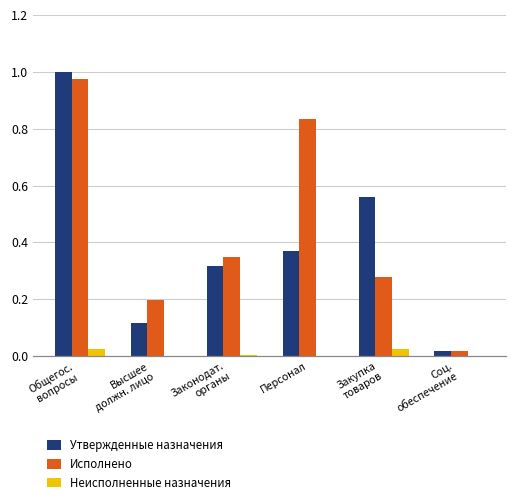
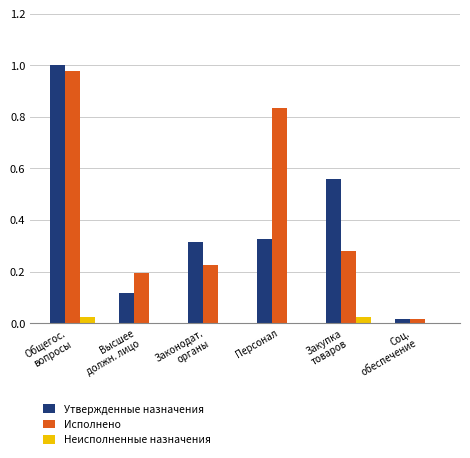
Исполнено, Законодат. органы: 0.35 -> 0.22
Утвержденные назначения, Персонал: 0.37 -> 0.33
